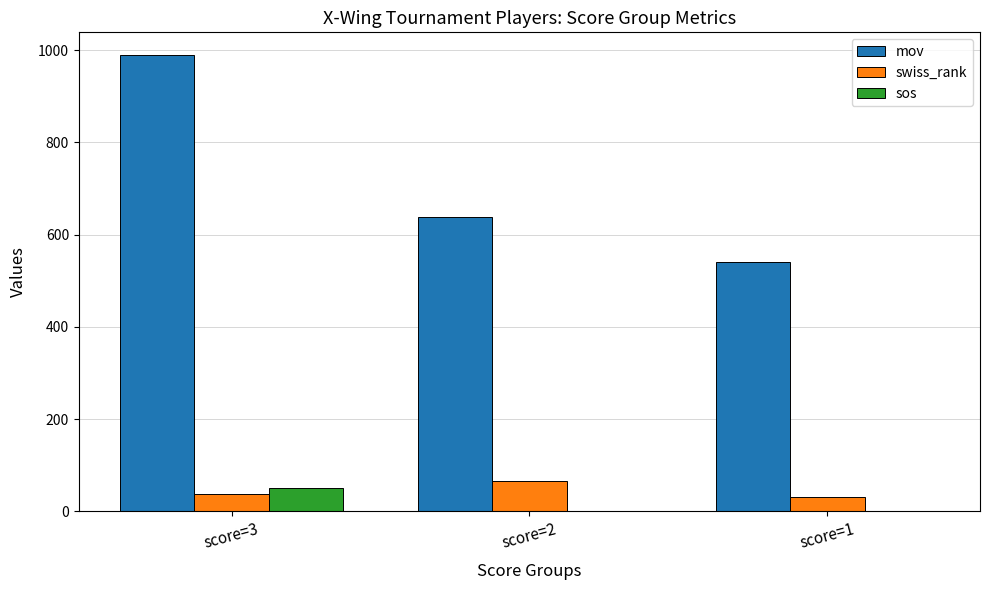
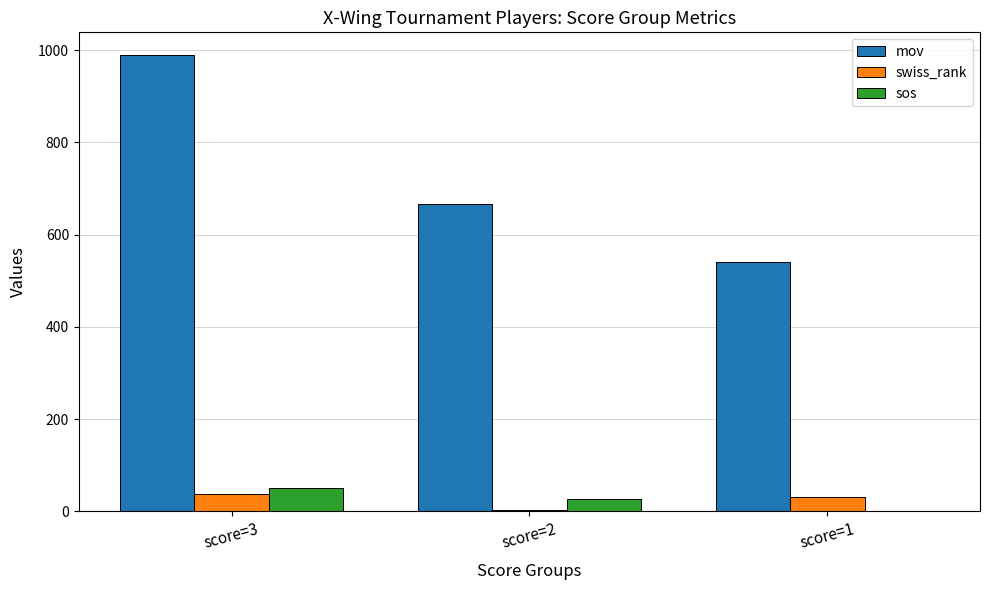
mov, score=2: 640 -> 670
swiss_rank, score=2: 70 -> 0
sos, score=2: 0 -> 30
